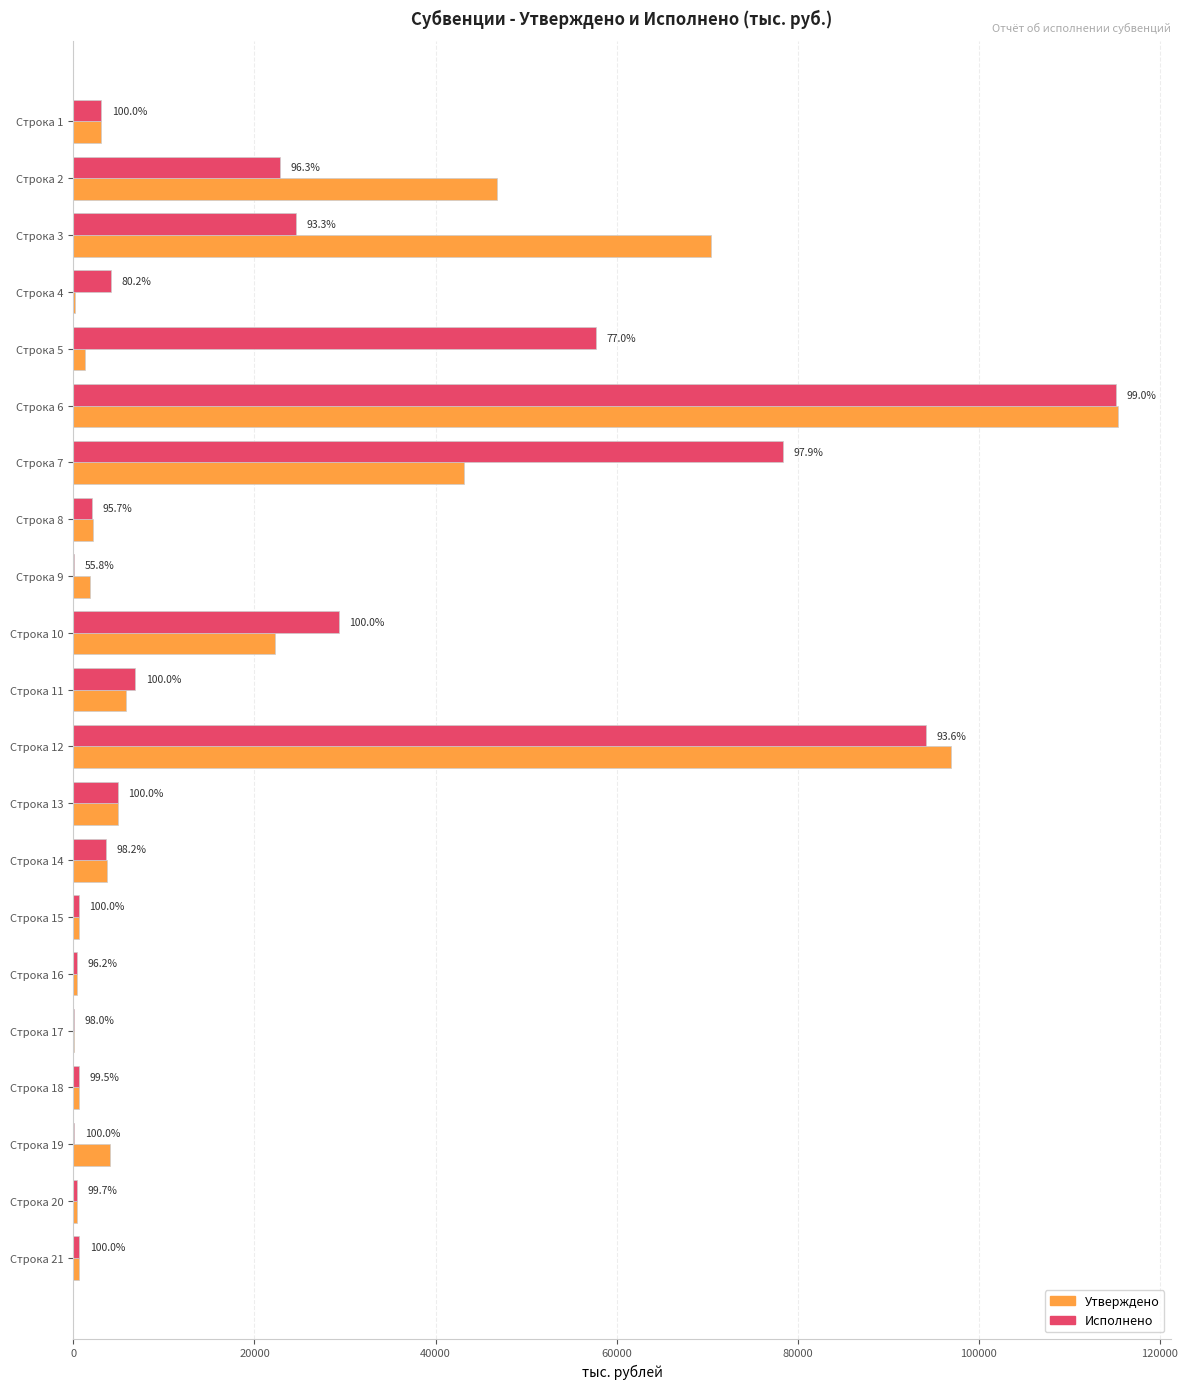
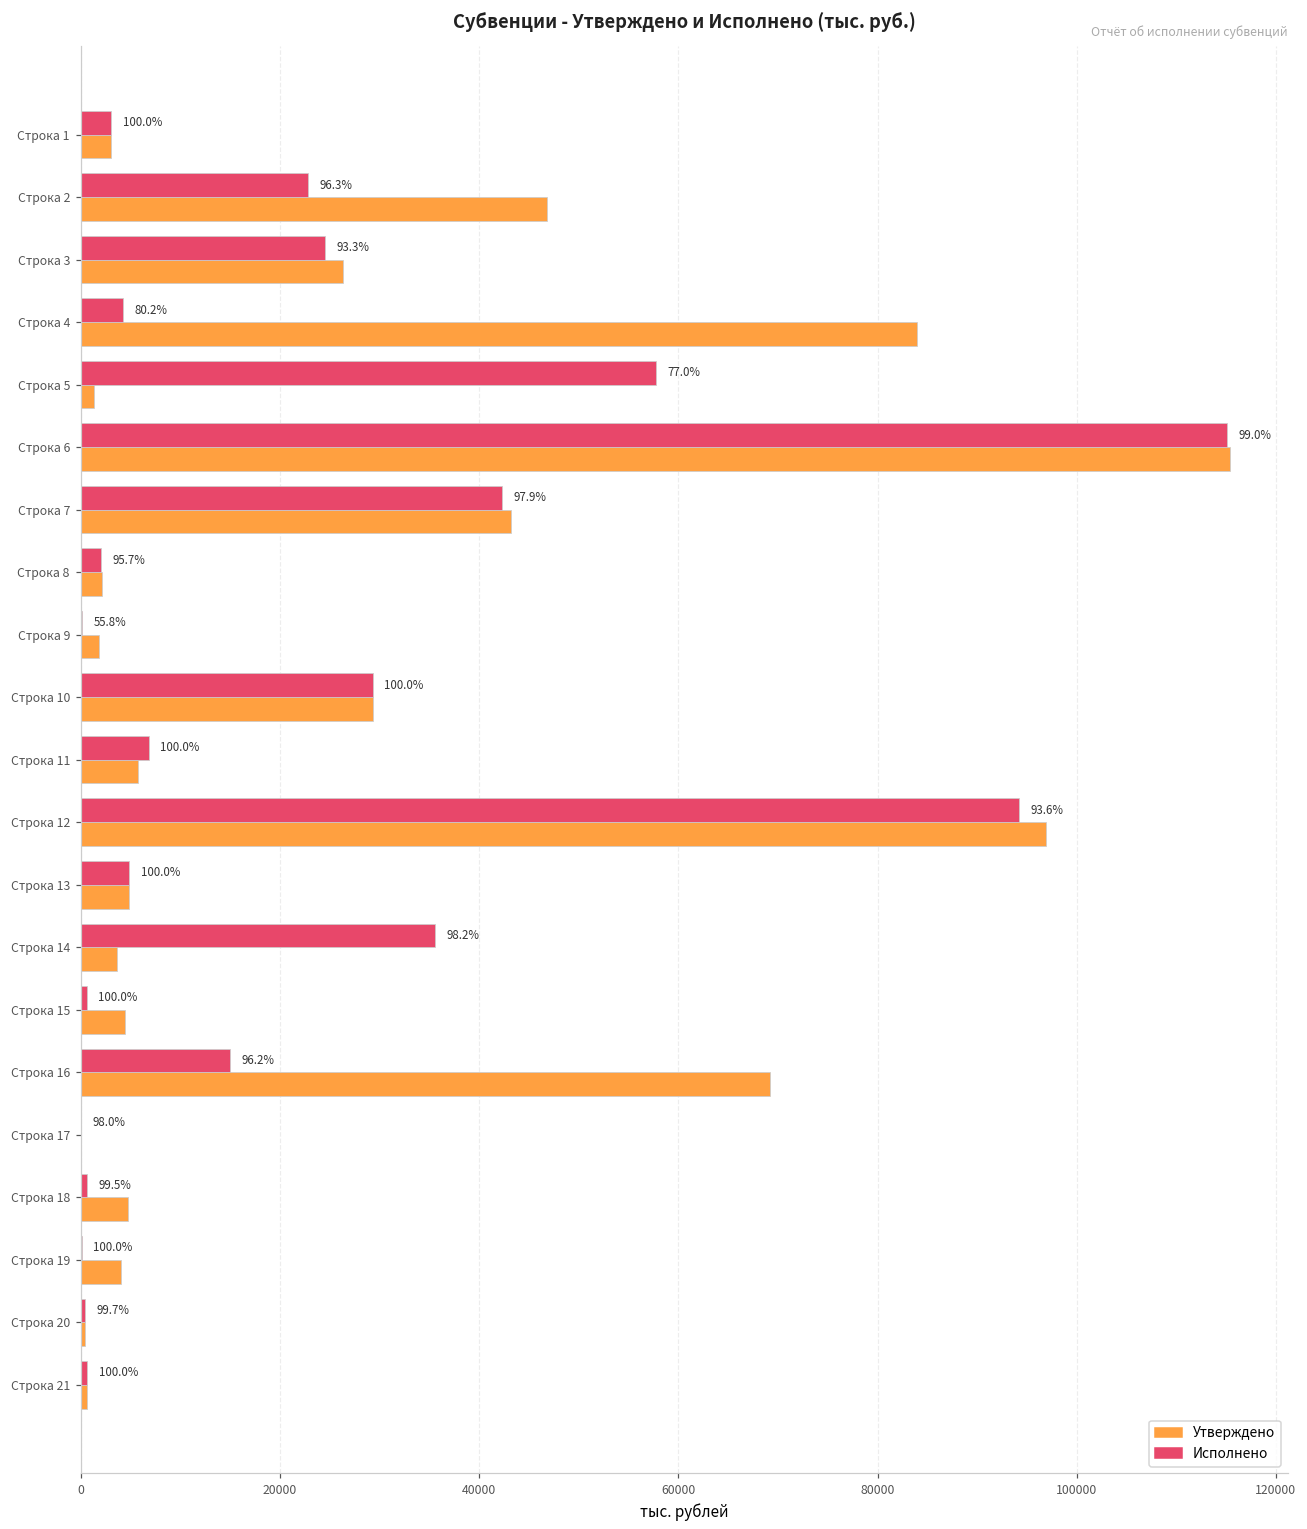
Утверждено, Строка 3: 70000 -> 26000
Утверждено, Строка 4: 0 -> 84000
Исполнено, Строка 7: 78000 -> 42000
Утверждено, Строка 10: 22000 -> 29000
Исполнено, Строка 14: 4000 -> 36000
Утверждено, Строка 15: 1000 -> 4000
Исполнено, Строка 16: 0 -> 15000
Утверждено, Строка 16: 0 -> 69000
Утверждено, Строка 18: 1000 -> 5000
